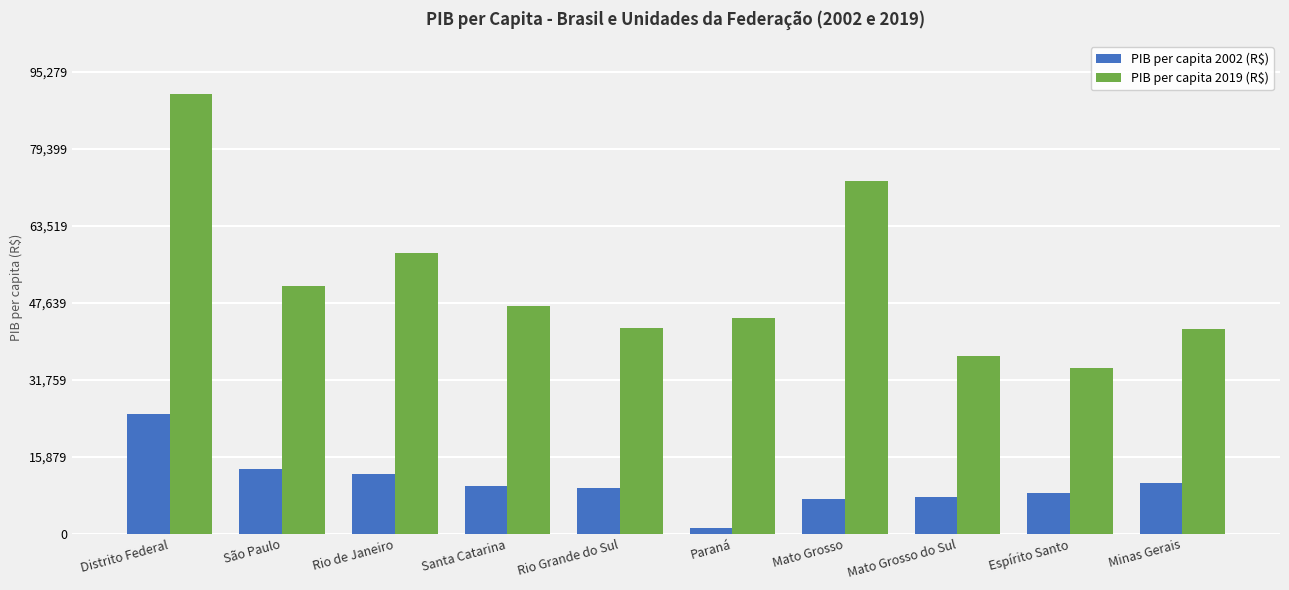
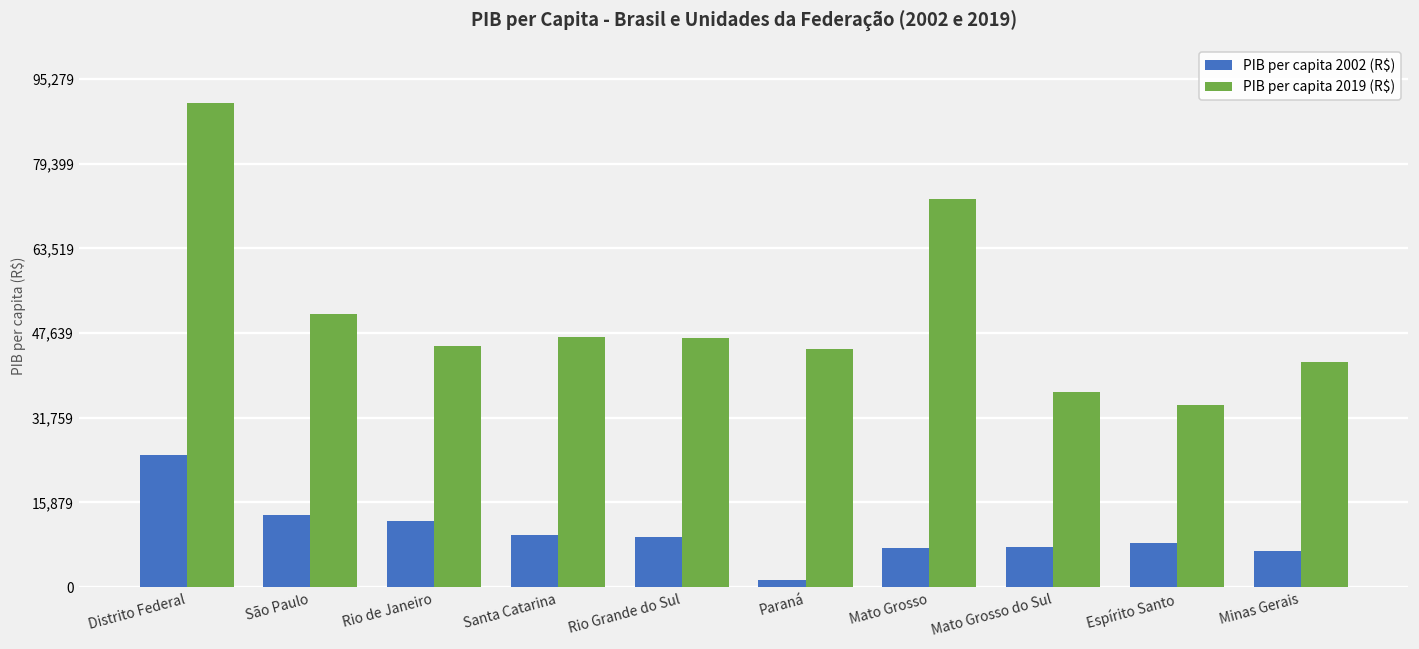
PIB per capita 2019 (R$), Rio de Janeiro: 58,000 -> 45,000
PIB per capita 2019 (R$), Rio Grande do Sul: 42,000 -> 47,000
PIB per capita 2002 (R$), Minas Gerais: 11,000 -> 7,000
